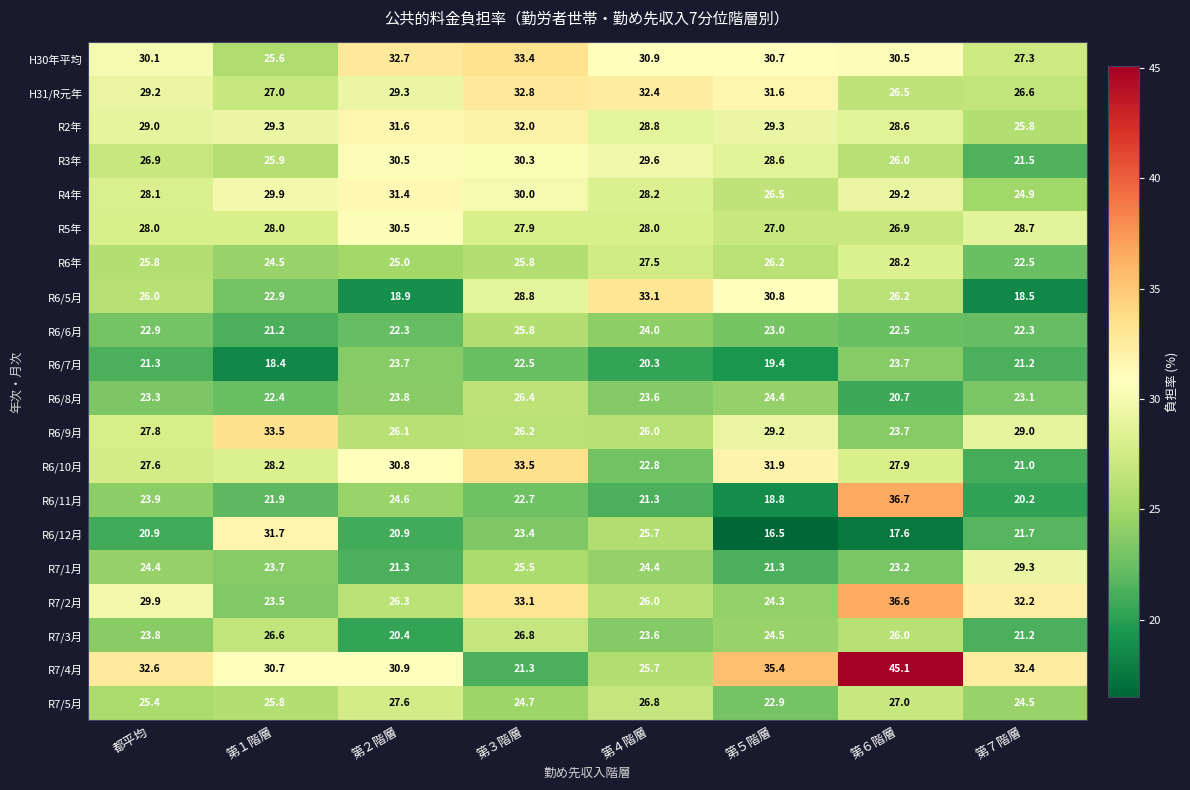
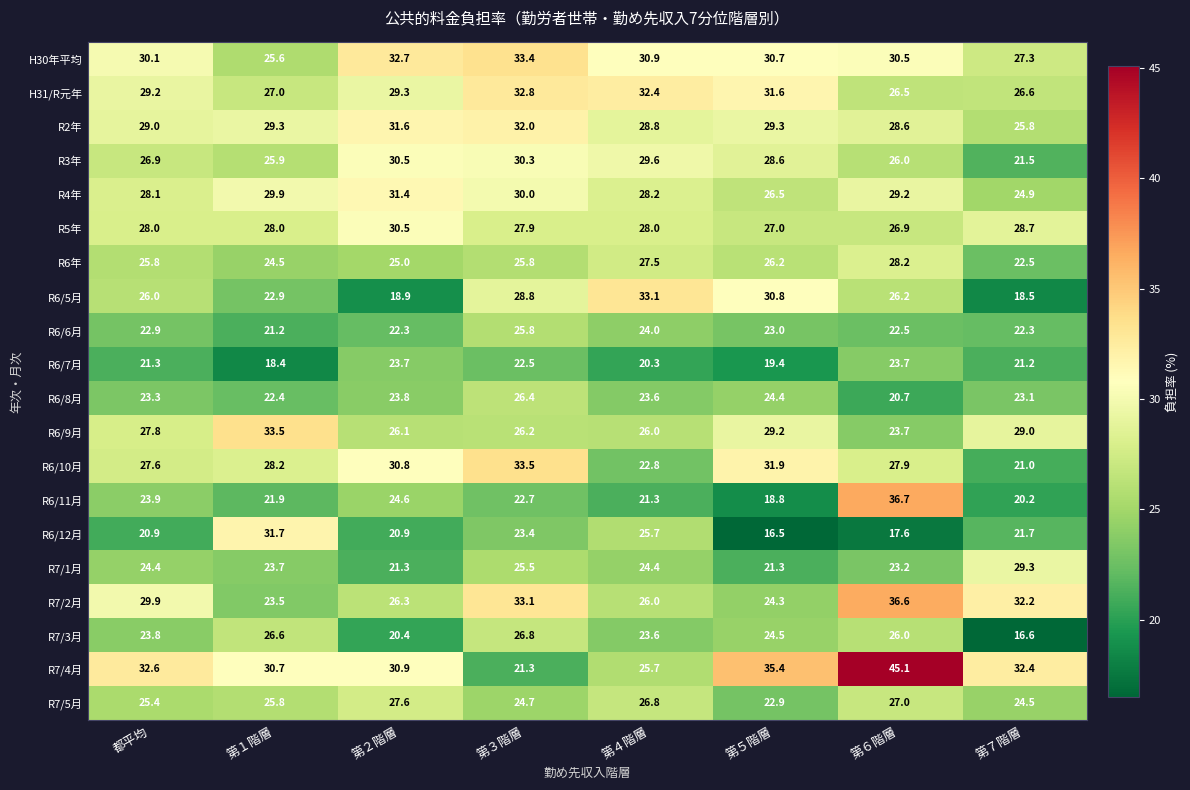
R7/3月, 第７階層: 21.2 -> 16.6
